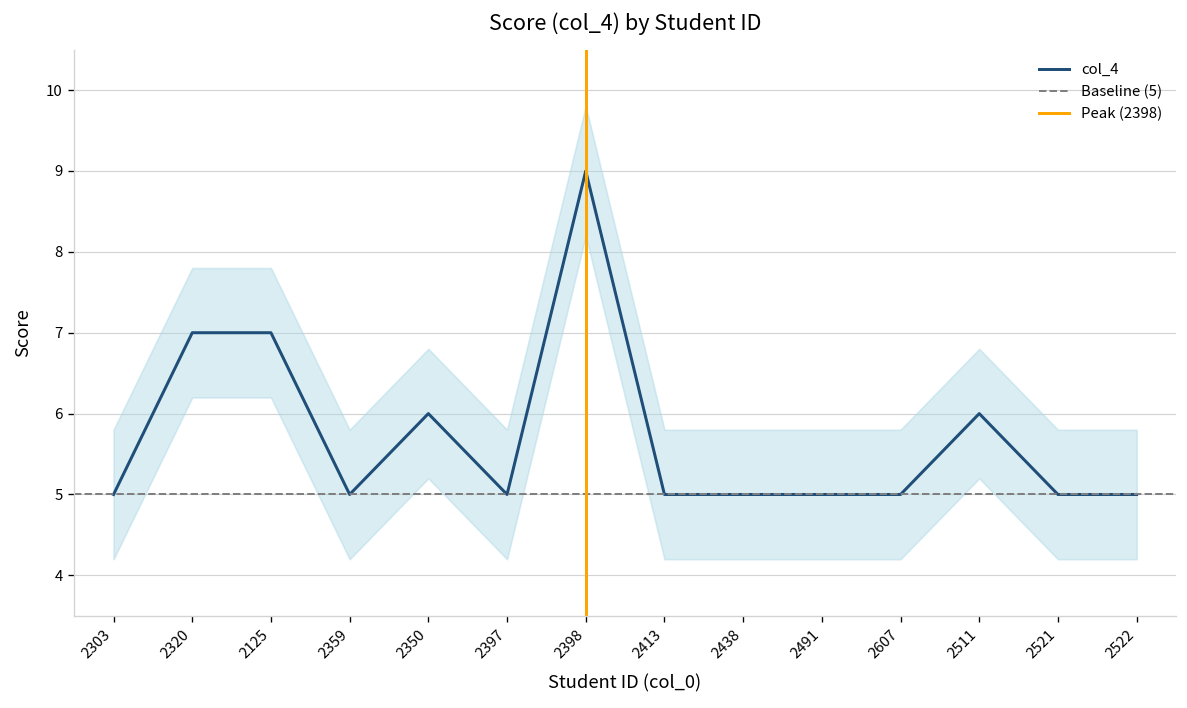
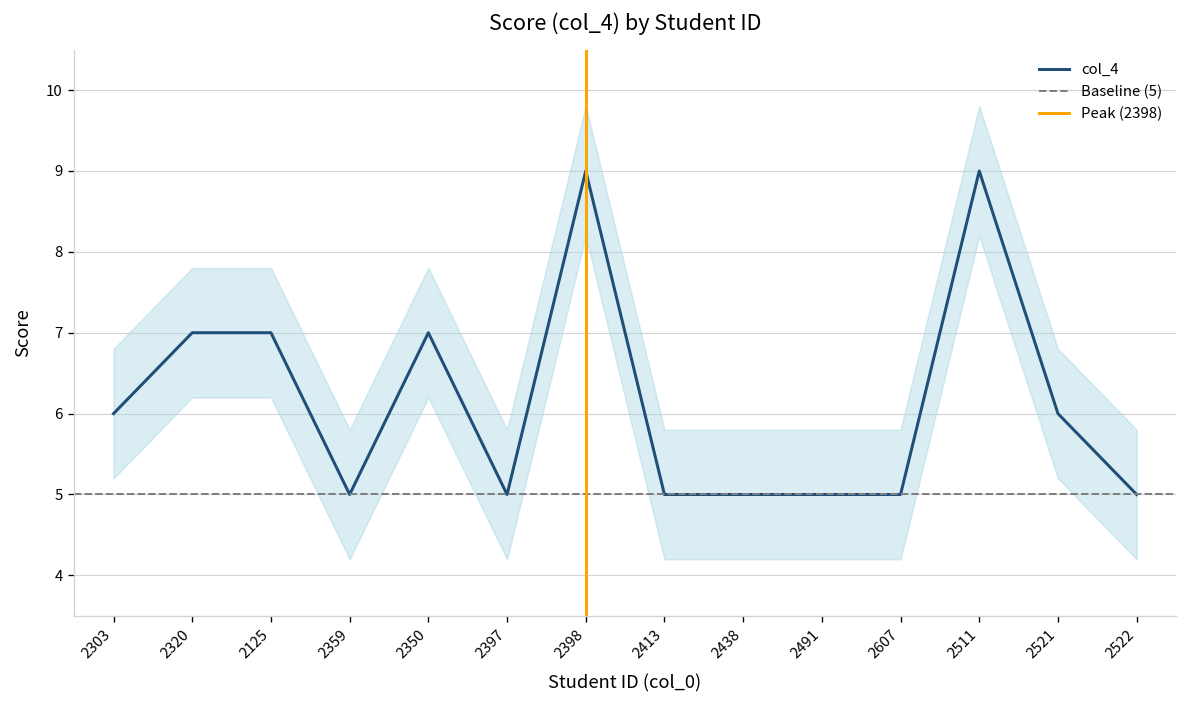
col_4, 2303: 5 -> 6
col_4, 2350: 6 -> 7
col_4, 2511: 6 -> 9
col_4, 2521: 5 -> 6
